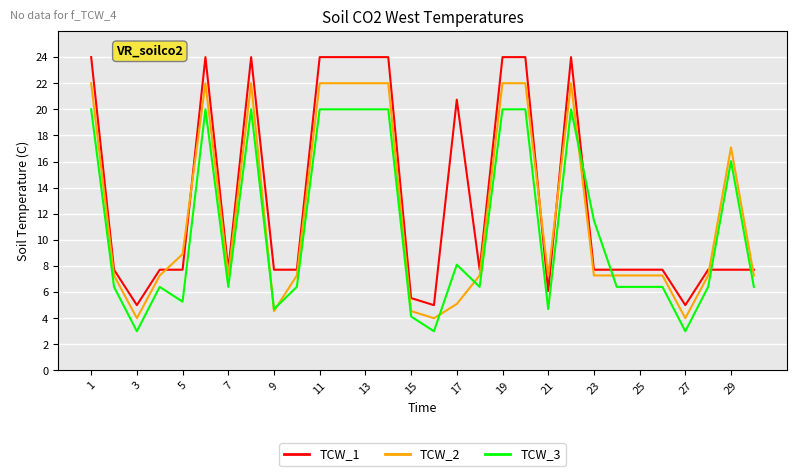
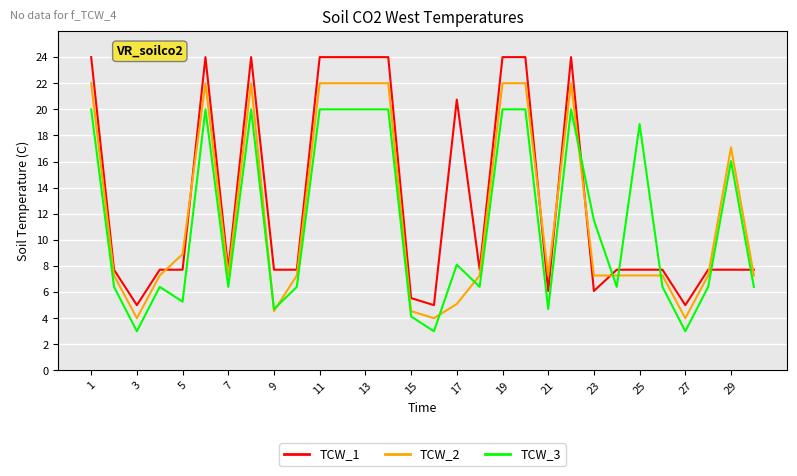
TCW_1, 23: 7.7 -> 6.1
TCW_3, 25: 6.4 -> 18.9
